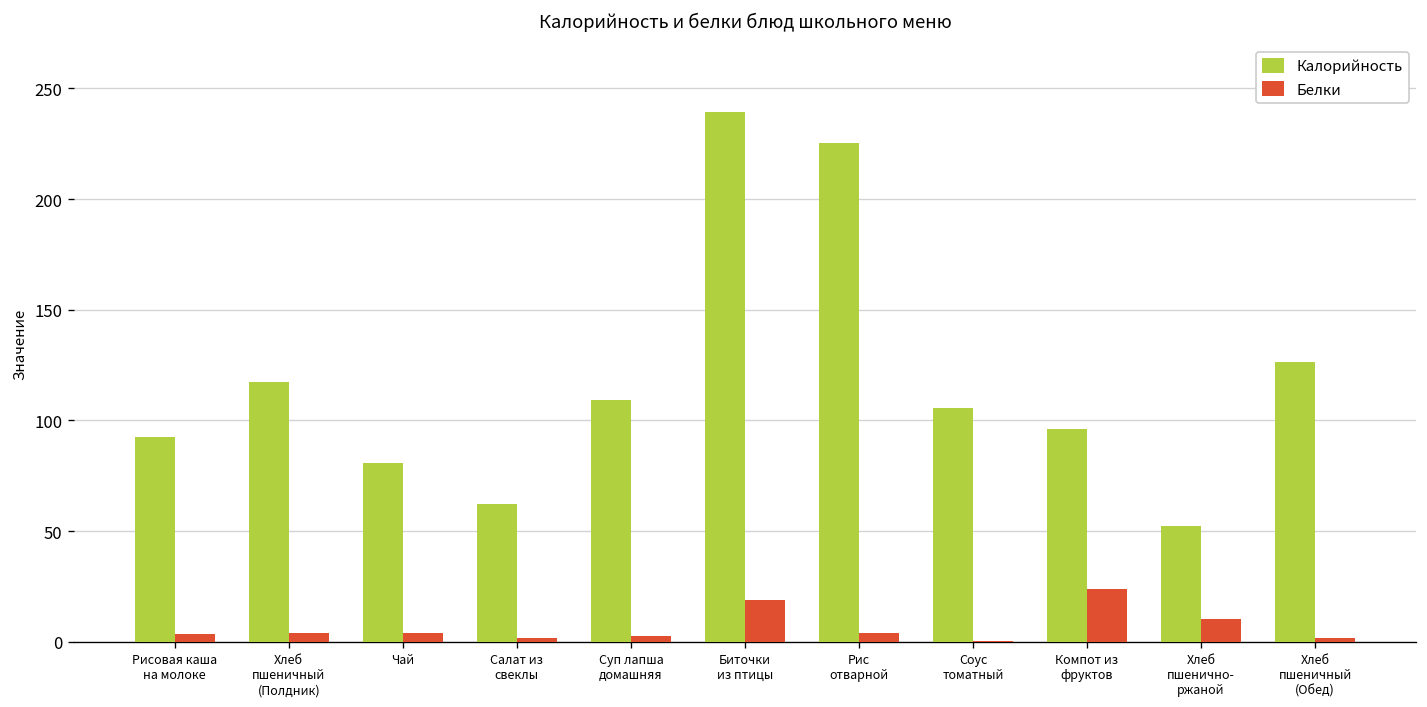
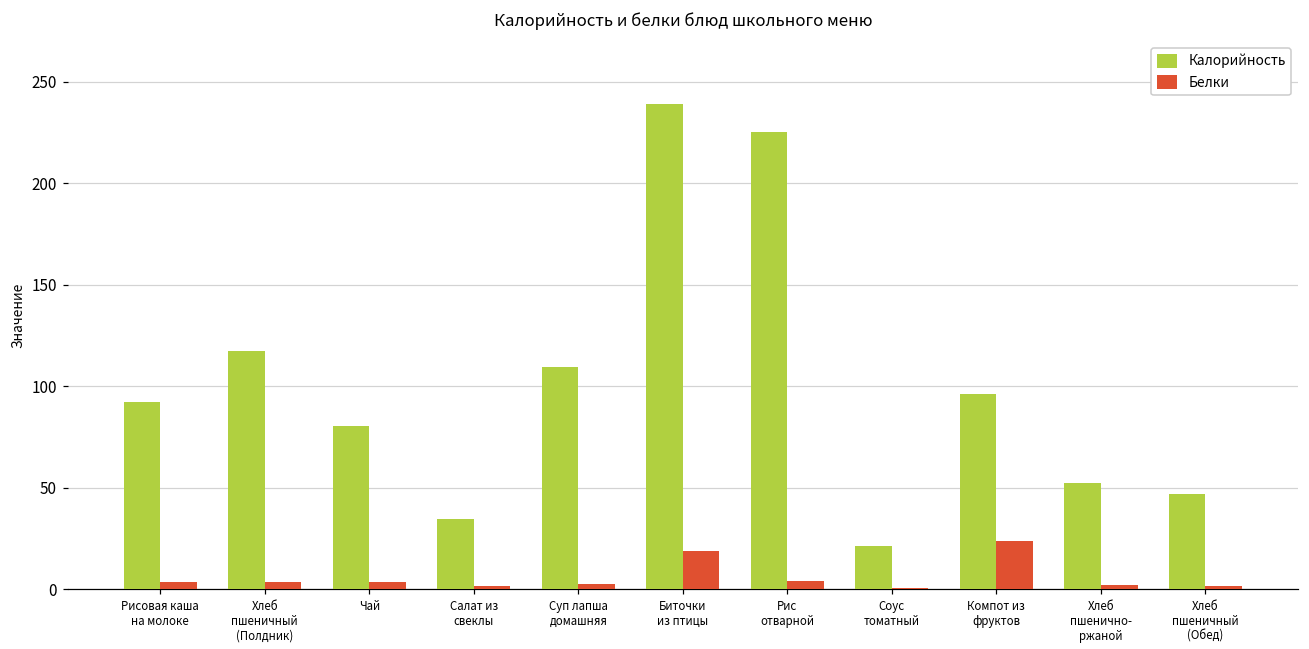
Калорийность, Салат из свеклы: 62 -> 35
Калорийность, Соус томатный: 106 -> 22
Белки, Хлеб пшенично- ржаной: 10 -> 2
Калорийность, Хлеб пшеничный (Обед): 126 -> 47
